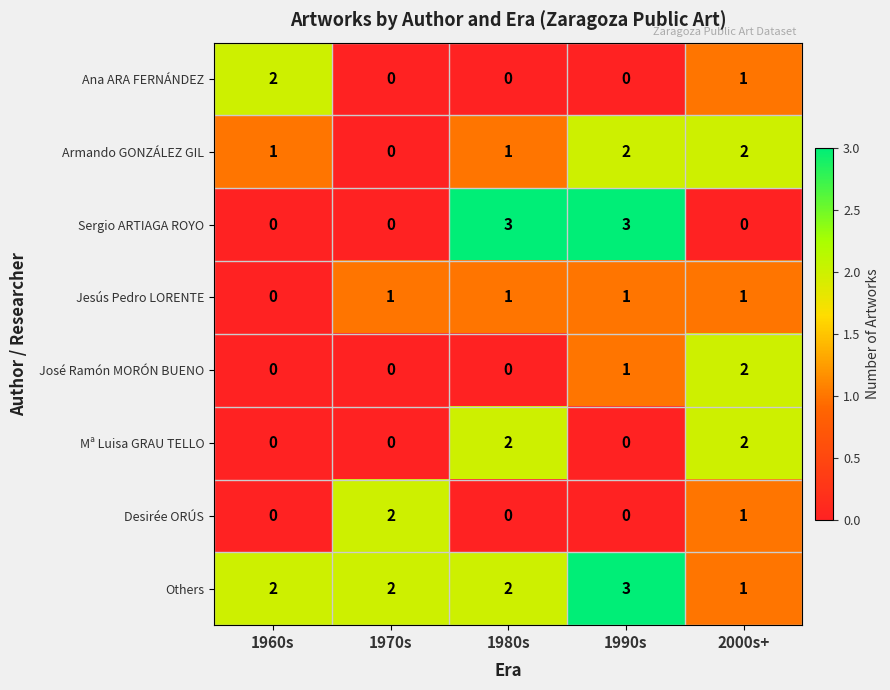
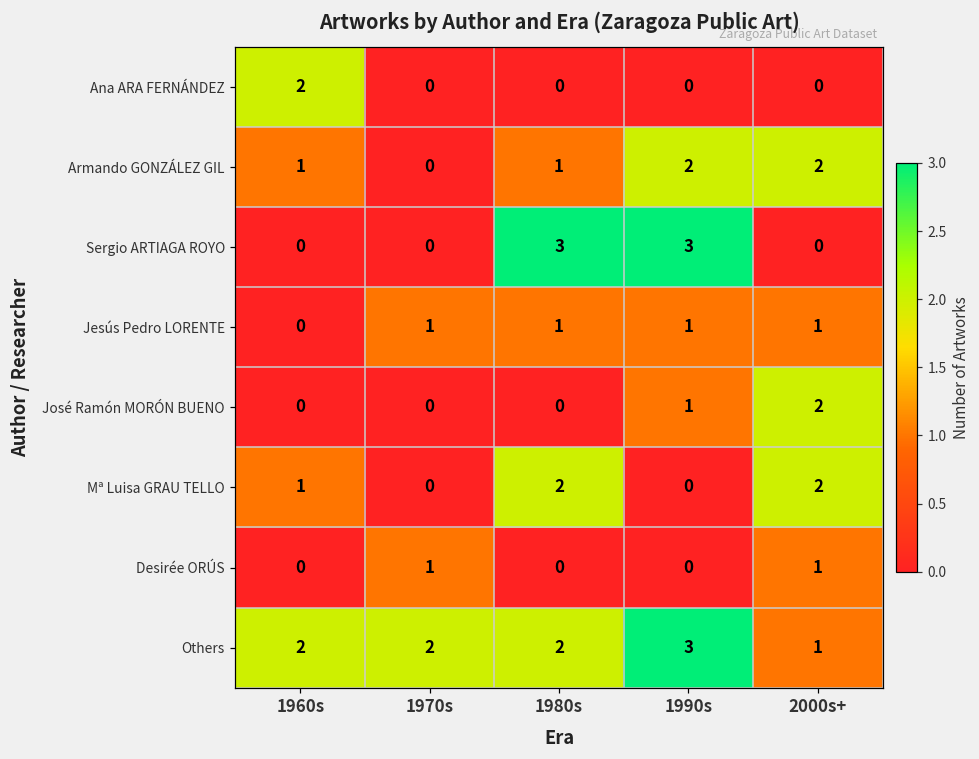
Ana ARA FERNÁNDEZ, 2000s+: 1 -> 0
Mª Luisa GRAU TELLO, 1960s: 0 -> 1
Desirée ORÚS, 1970s: 2 -> 1
